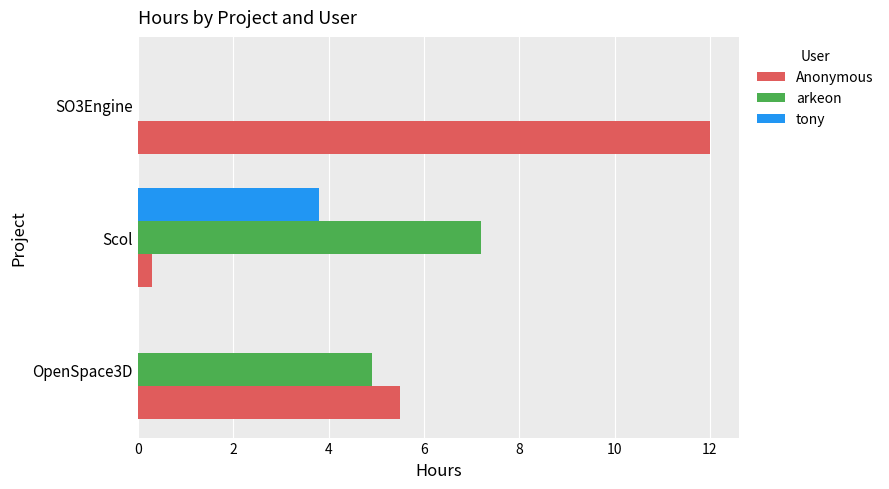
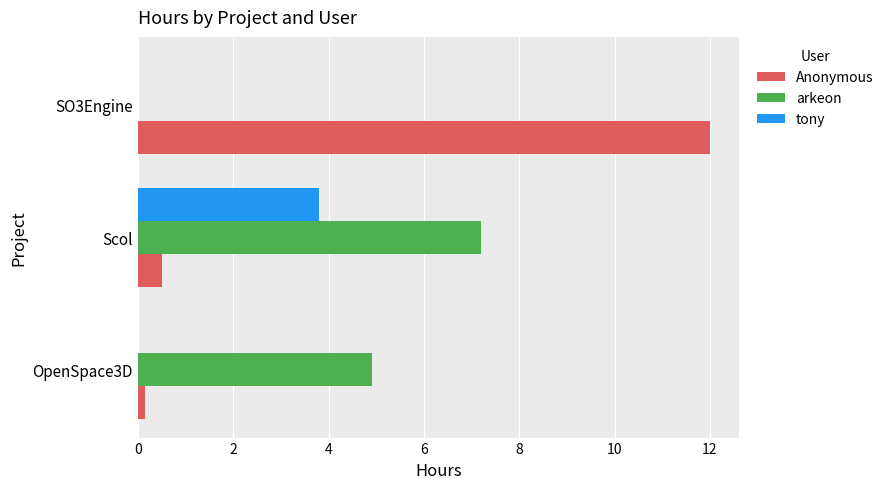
Anonymous, Scol: 0.3 -> 0.5
Anonymous, OpenSpace3D: 5.5 -> 0.2
